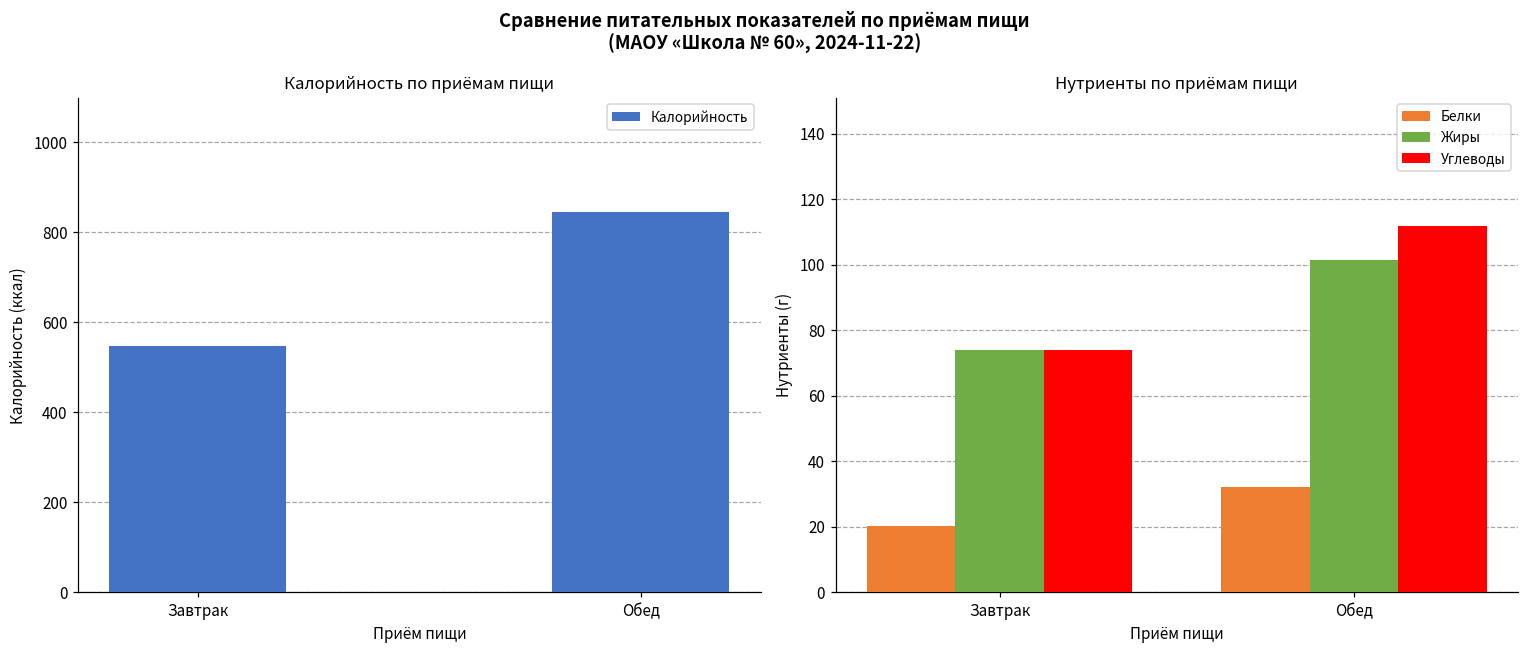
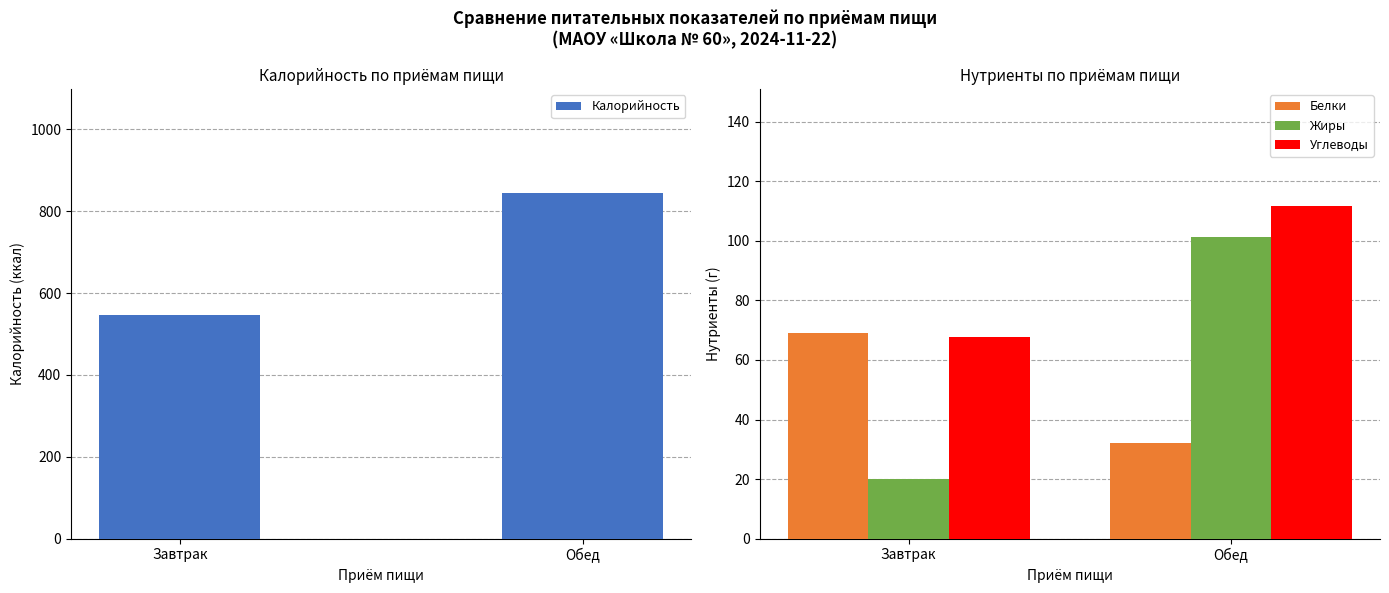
Нутриенты по приёмам пищи, Белки, Завтрак: 20 -> 69
Нутриенты по приёмам пищи, Жиры, Завтрак: 74 -> 20
Нутриенты по приёмам пищи, Углеводы, Завтрак: 74 -> 68
